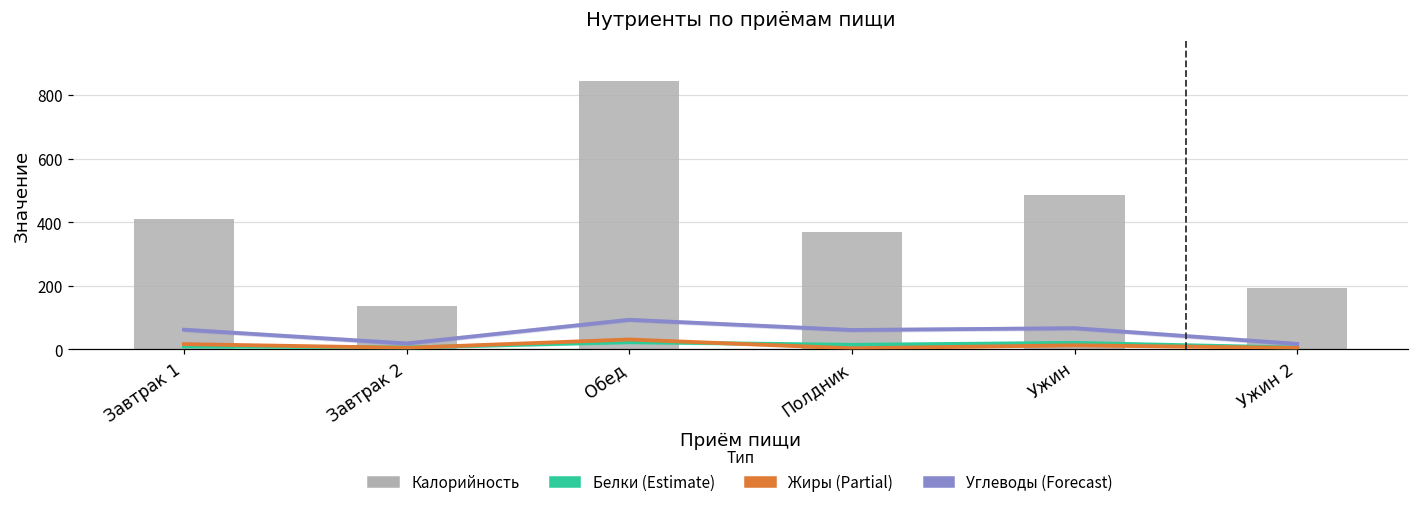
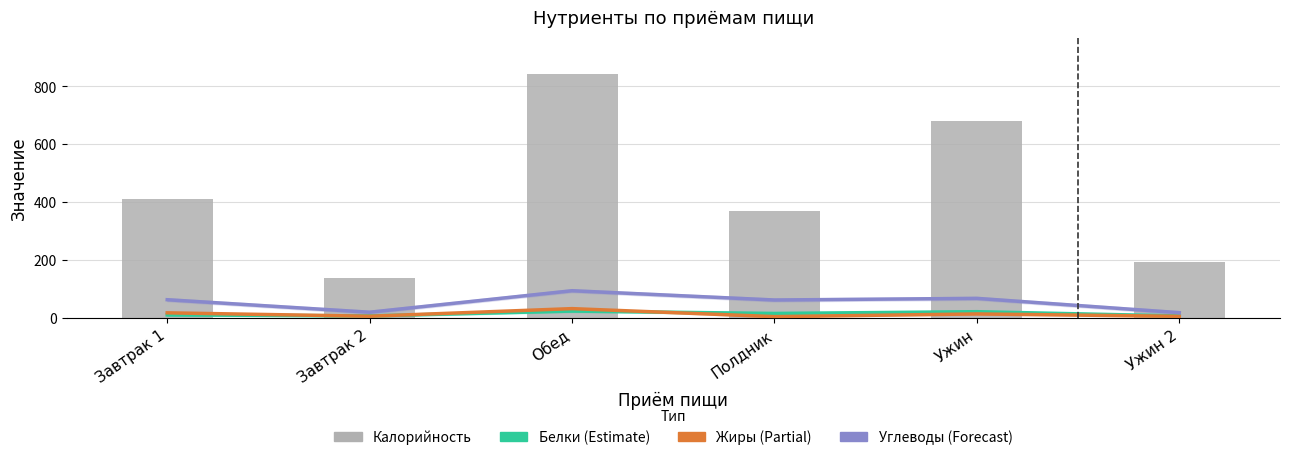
Калорийность, Ужин: 490 -> 680
